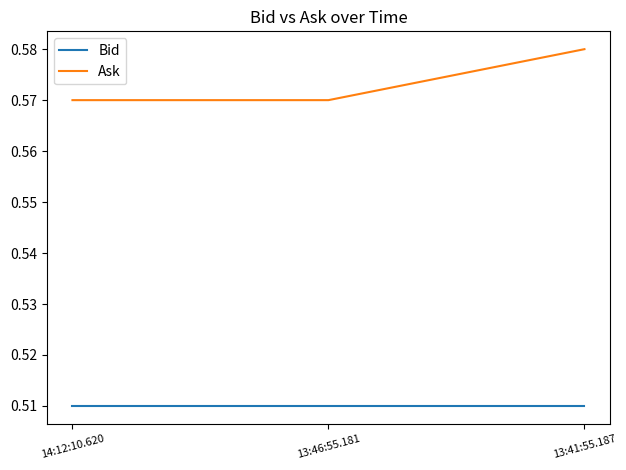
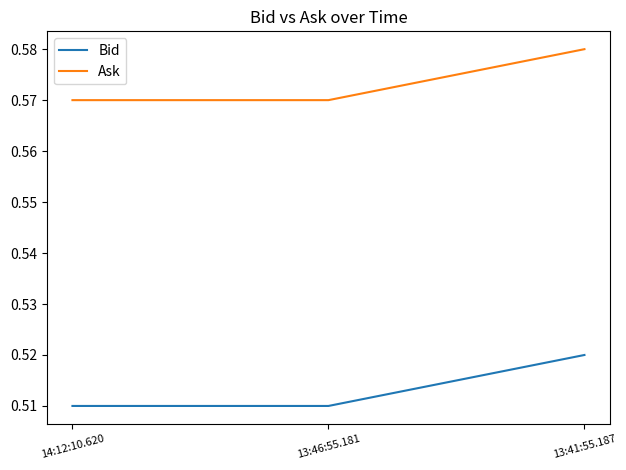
Bid, 13:41:55.187: 0.51 -> 0.52
